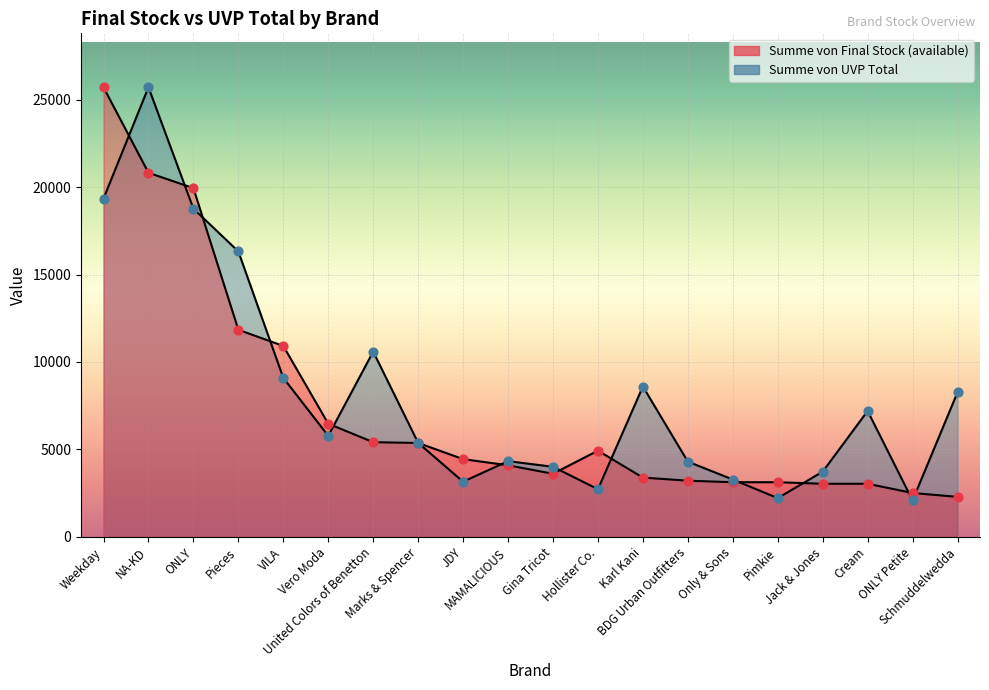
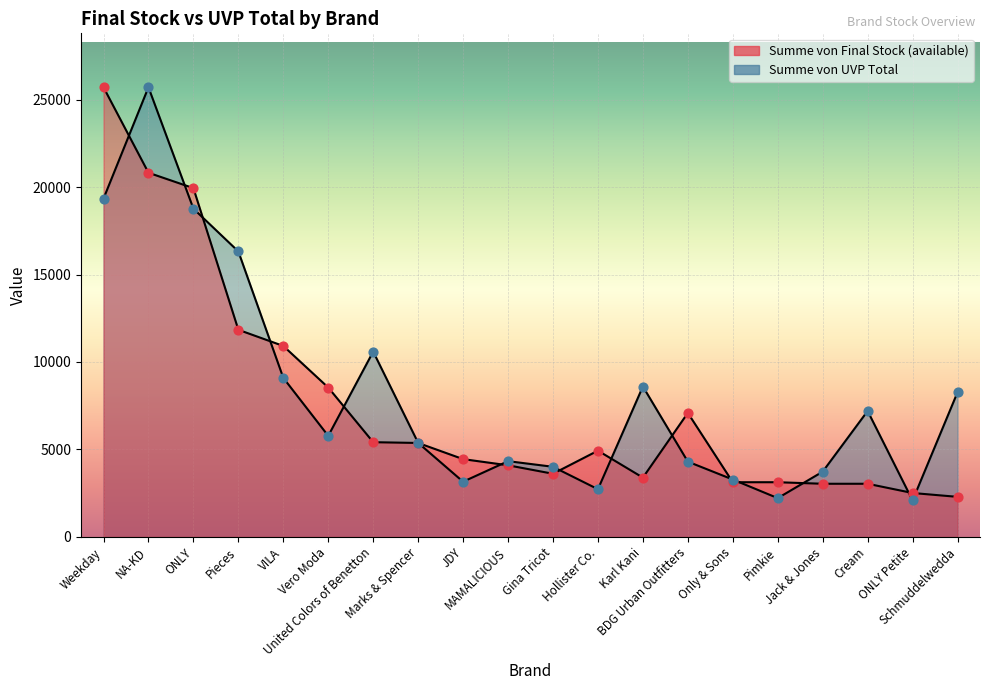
Summe von Final Stock (available), Vero Moda: 6500 -> 8500
Summe von Final Stock (available), BDG Urban Outfitters: 3200 -> 7100
